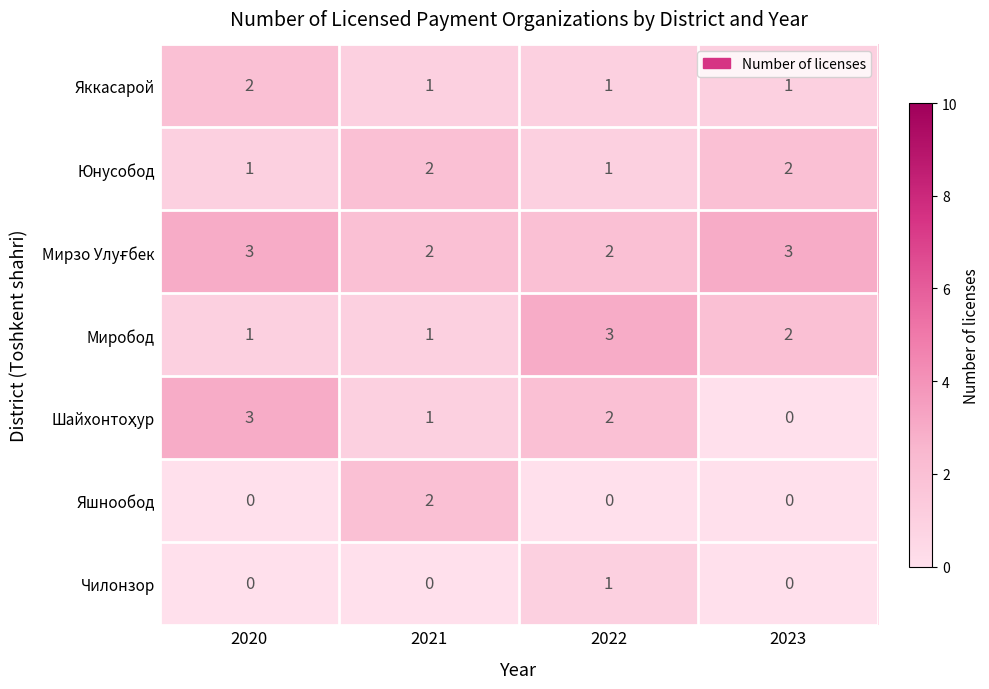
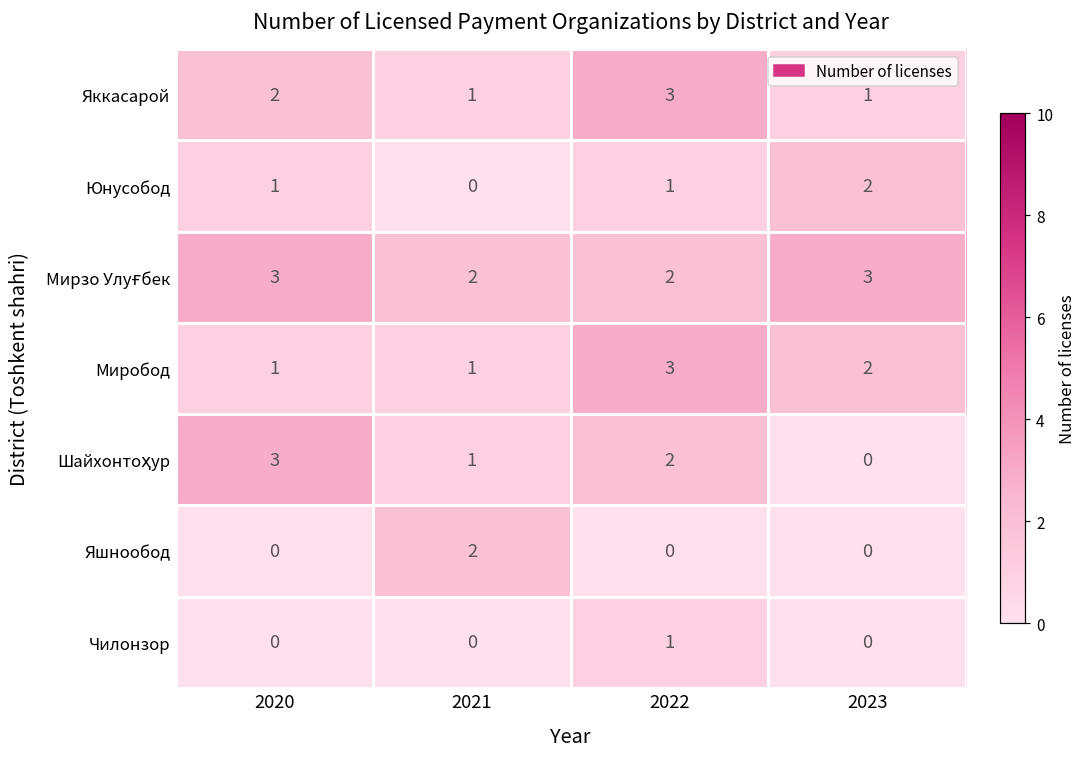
Яккасарой, 2022: 1 -> 3
Юнусобод, 2021: 2 -> 0
